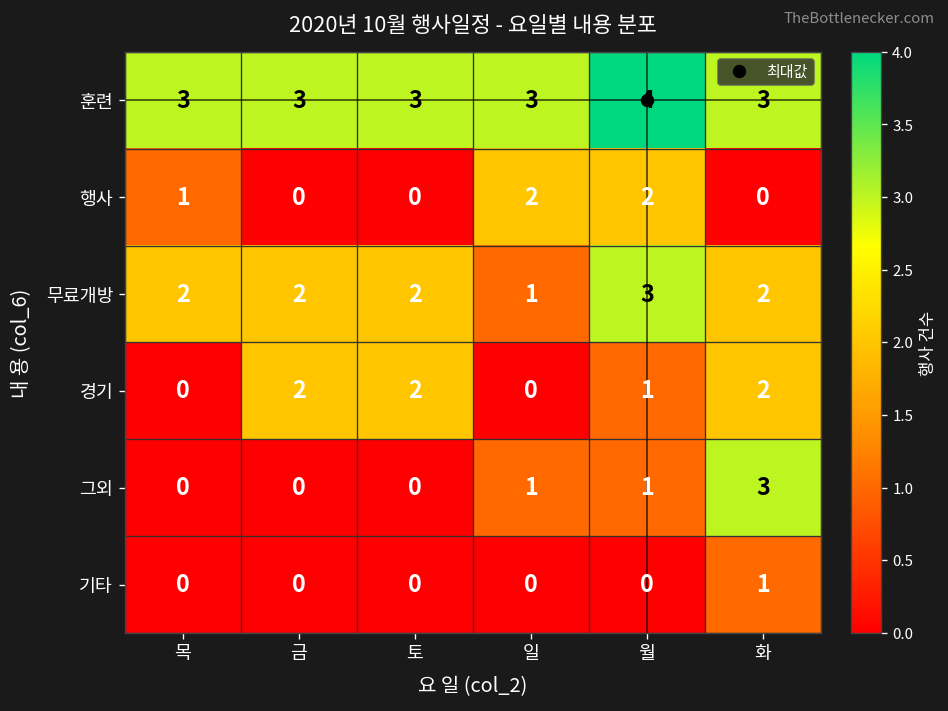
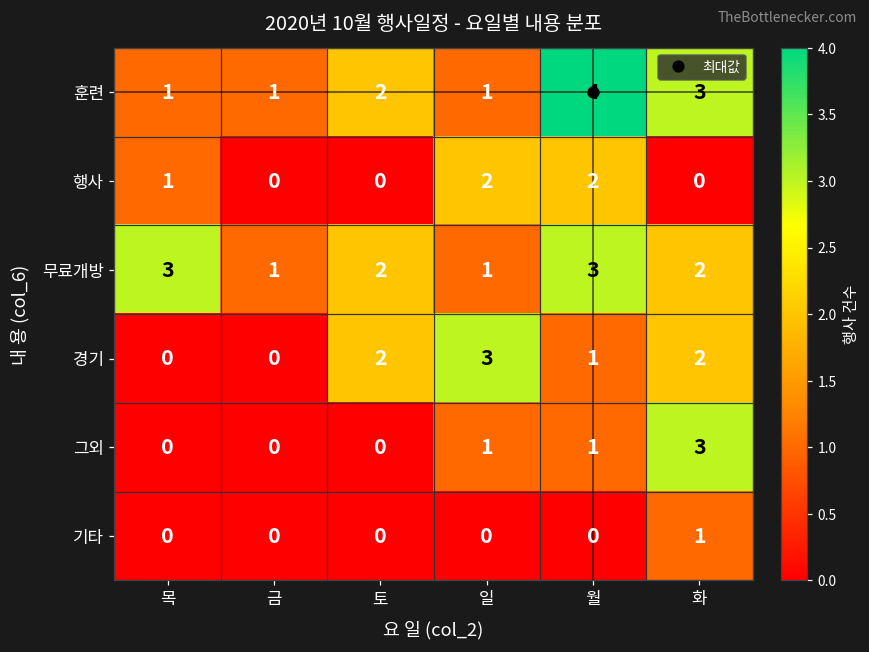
훈련, 목: 3 -> 1
훈련, 금: 3 -> 1
훈련, 토: 3 -> 2
훈련, 일: 3 -> 1
무료개방, 목: 2 -> 3
무료개방, 금: 2 -> 1
경기, 금: 2 -> 0
경기, 일: 0 -> 3
